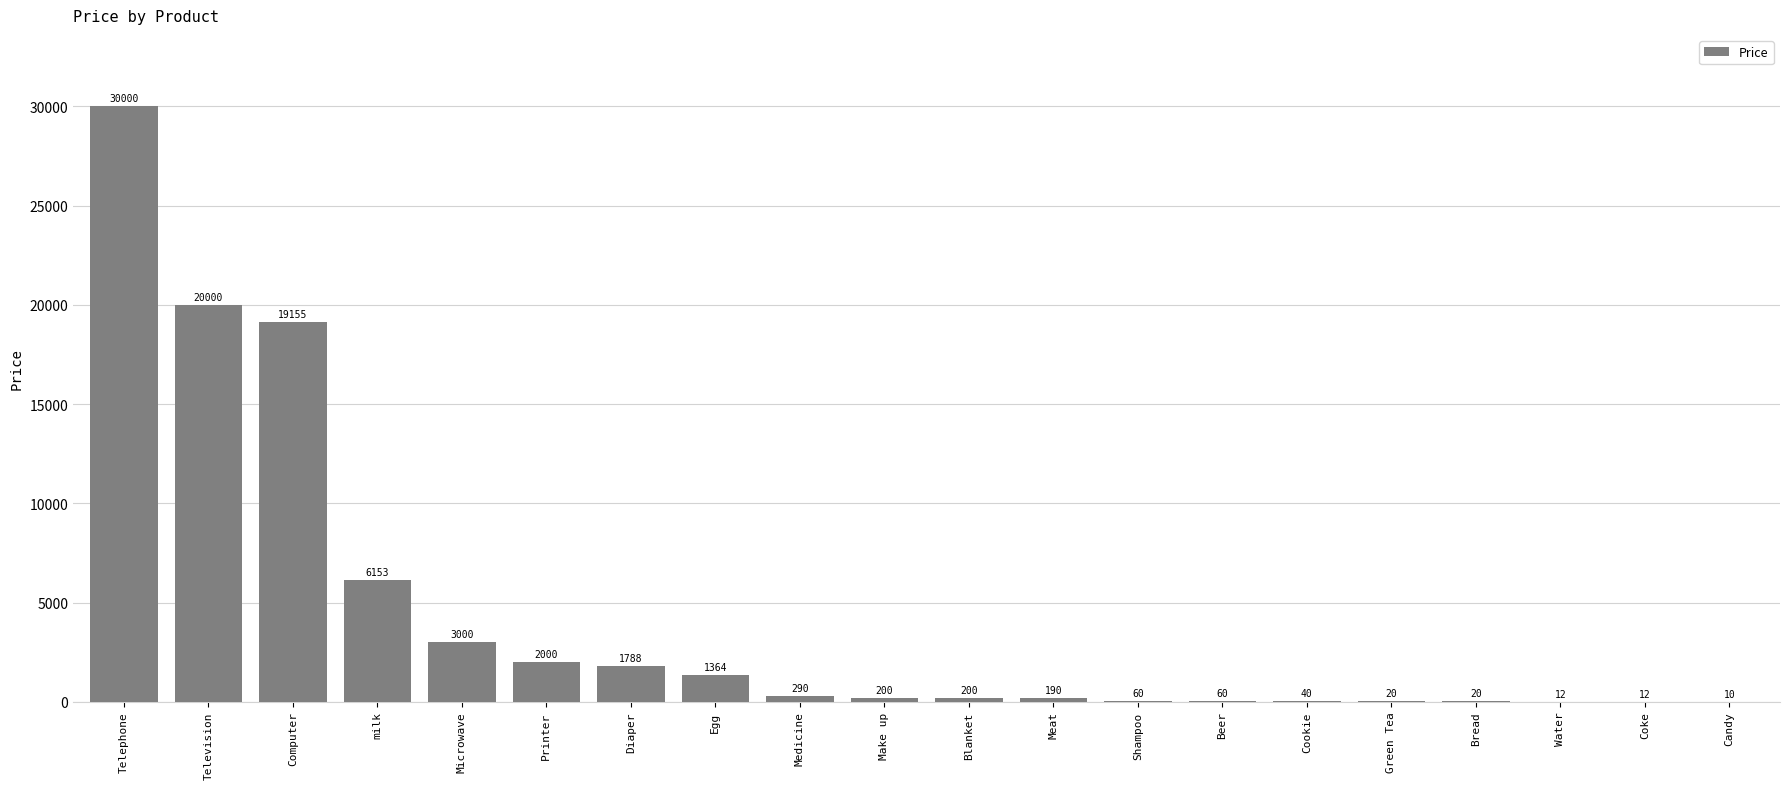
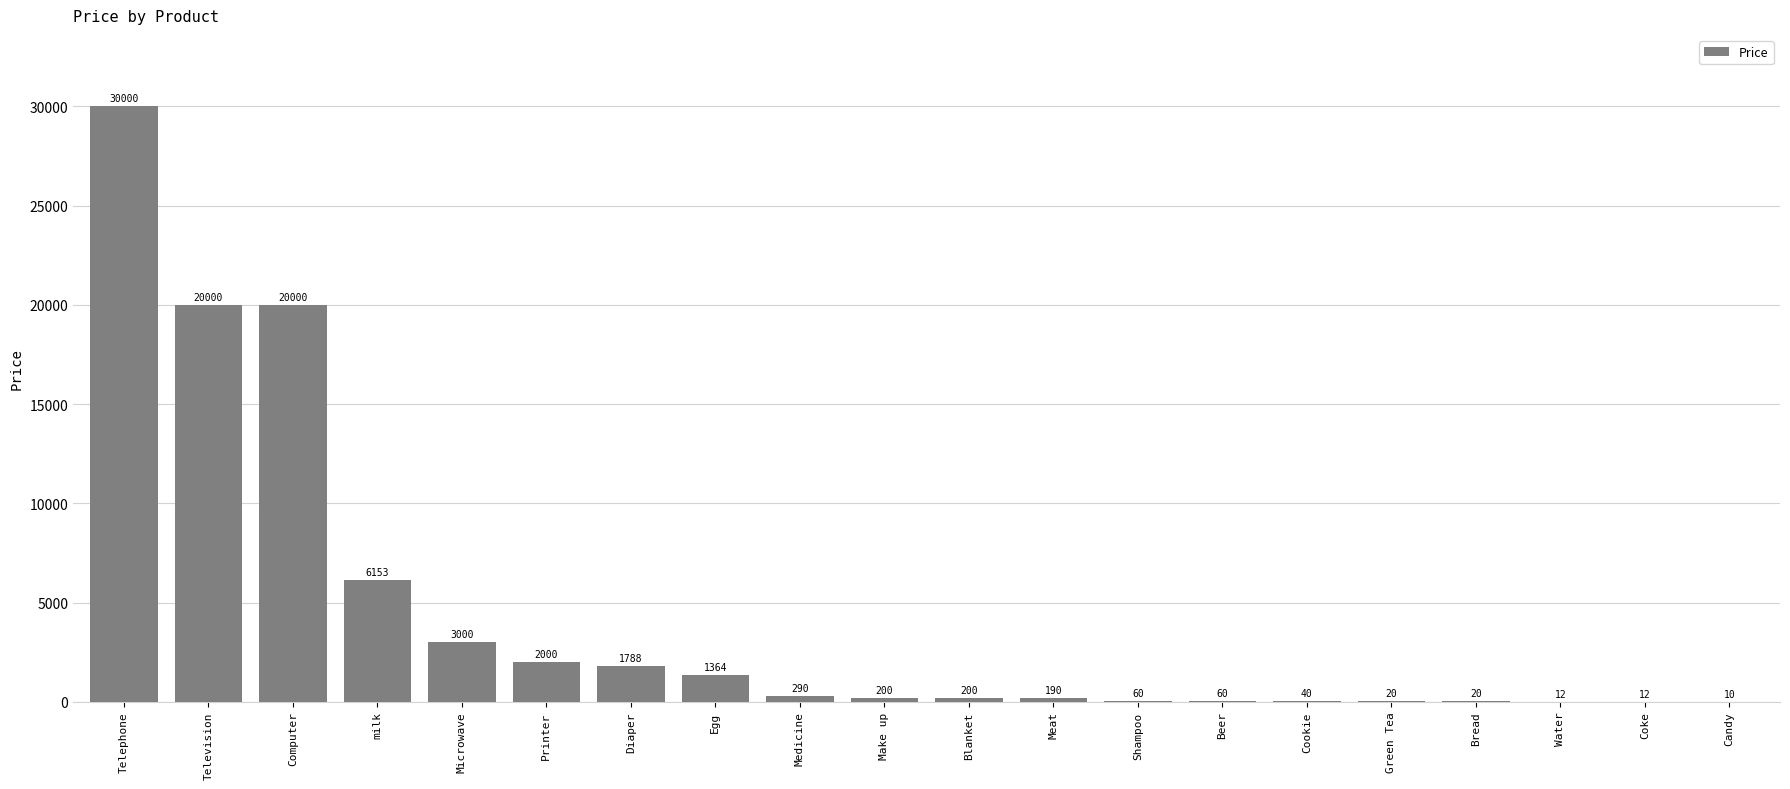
Computer: 19155 -> 20000
